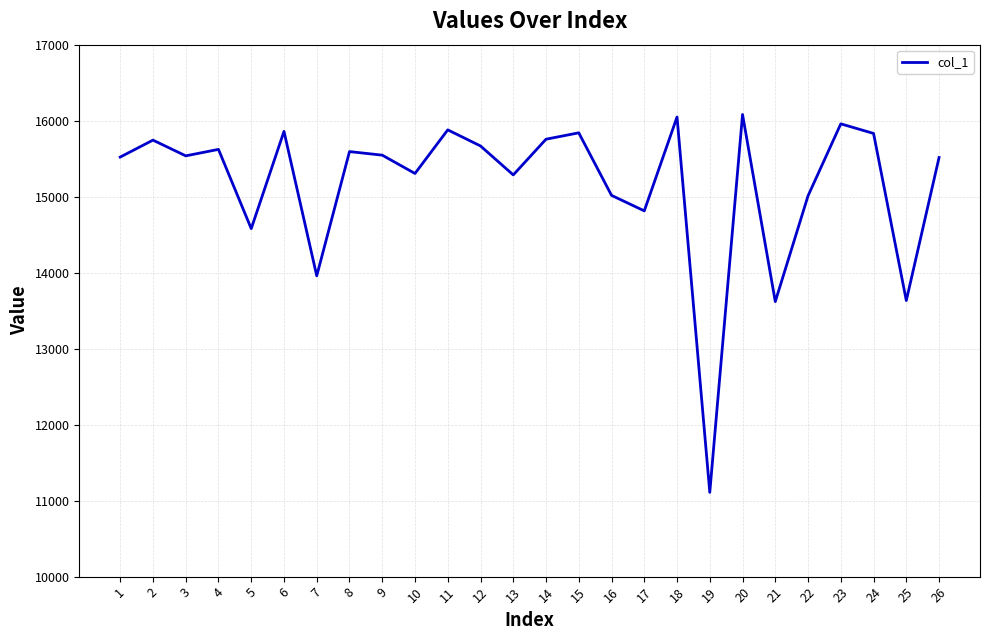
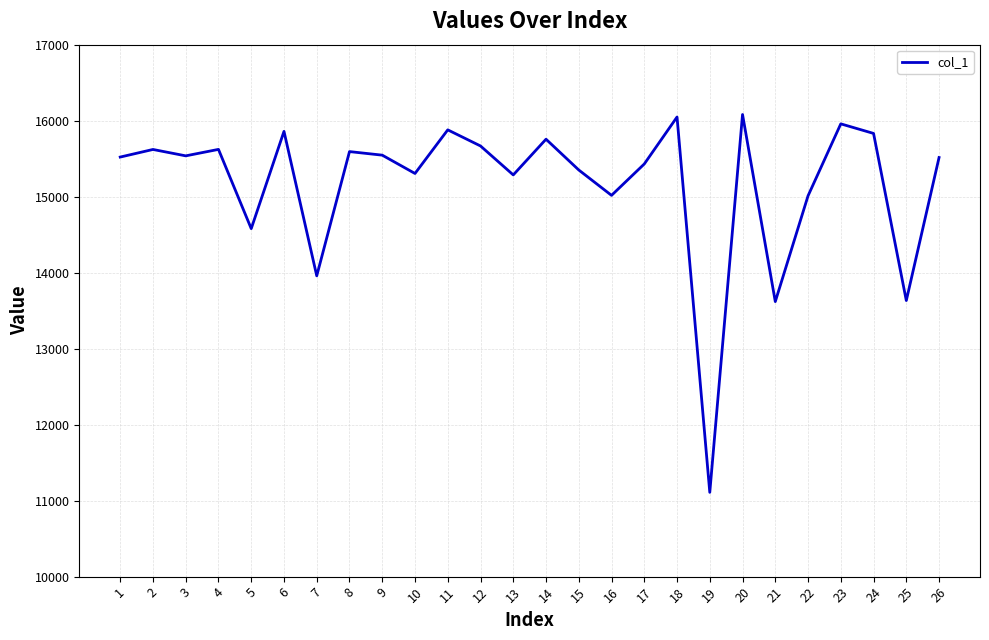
2: 15700 -> 15600
15: 15800 -> 15400
17: 14800 -> 15400
